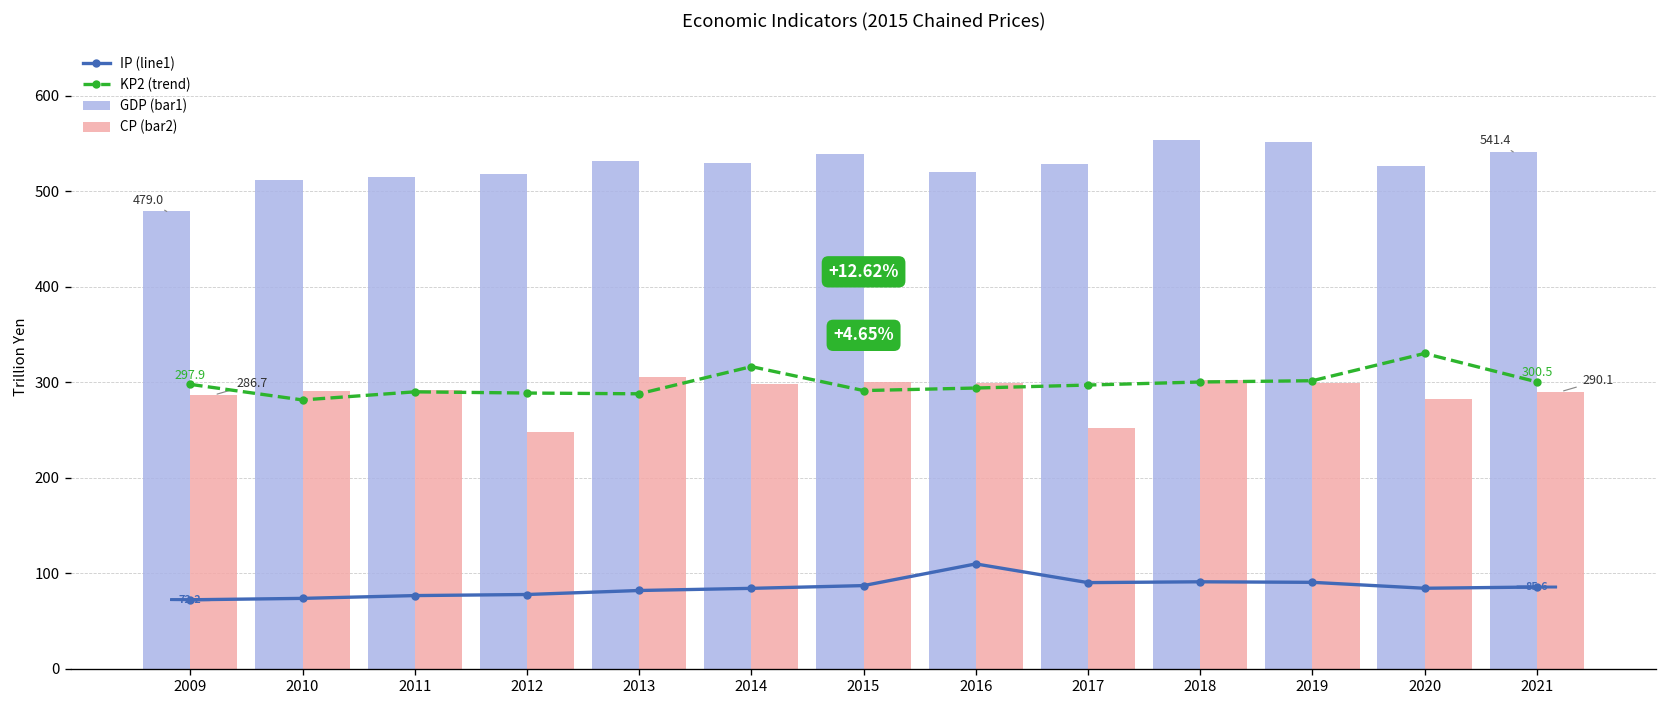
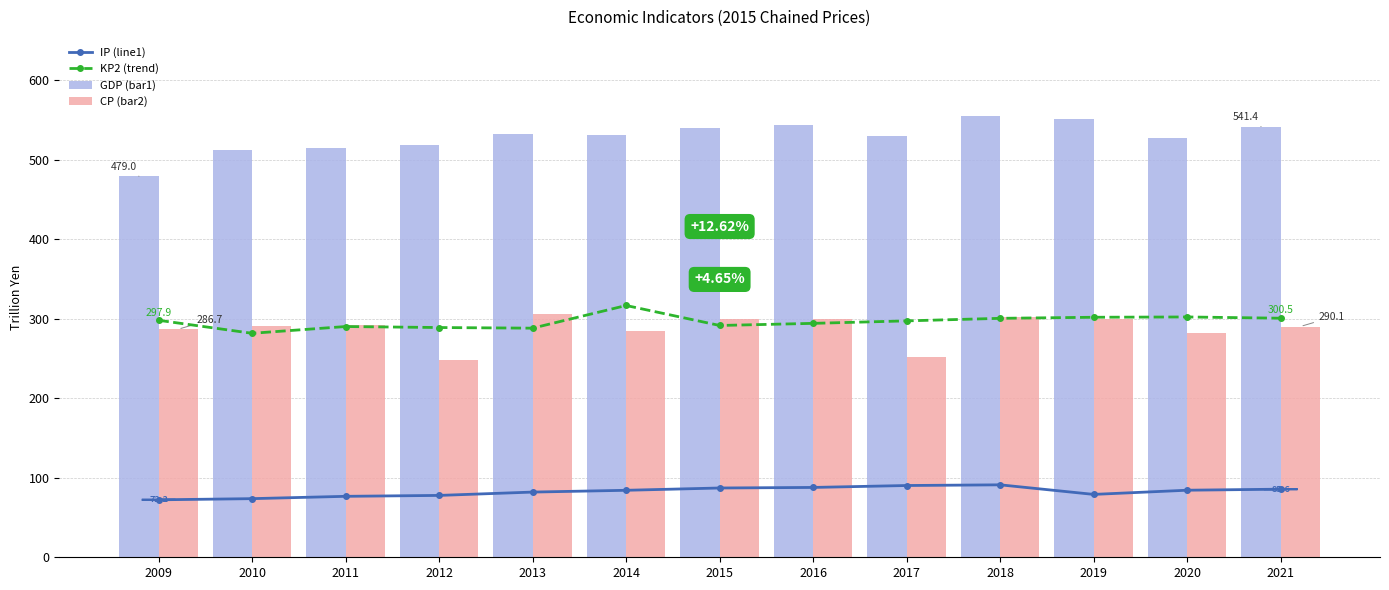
CP (bar2), 2014: 300 -> 280
GDP (bar1), 2016: 520 -> 540
IP (line1), 2016: 110 -> 90
IP (line1), 2019: 90 -> 80
KP2 (trend), 2020: 330 -> 300
